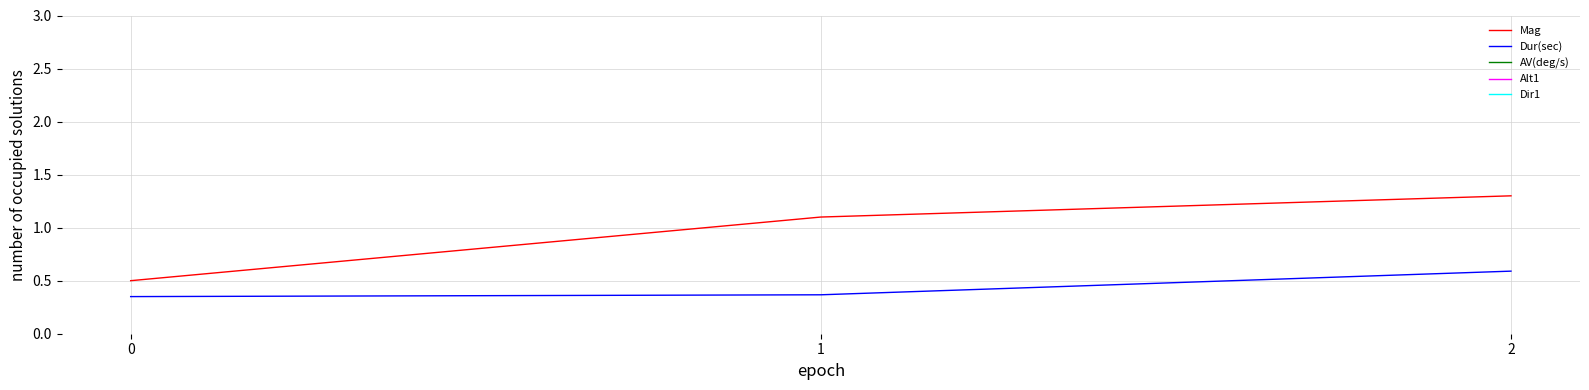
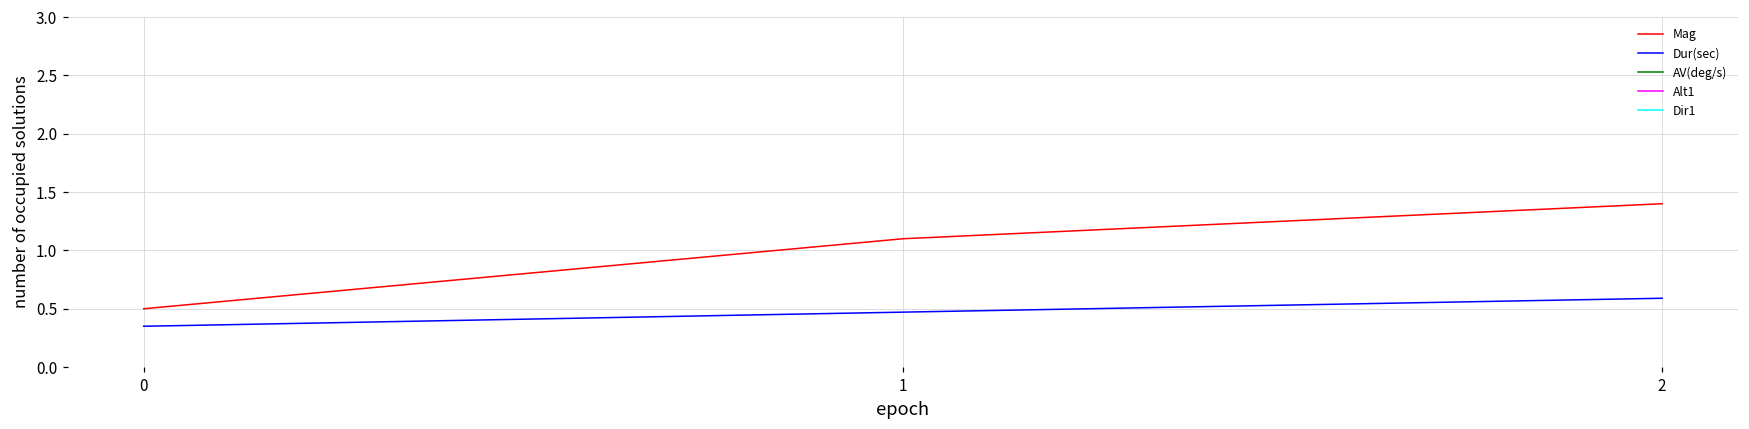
Dur(sec), 1: 0.37 -> 0.47
Mag, 2: 1.3 -> 1.4
